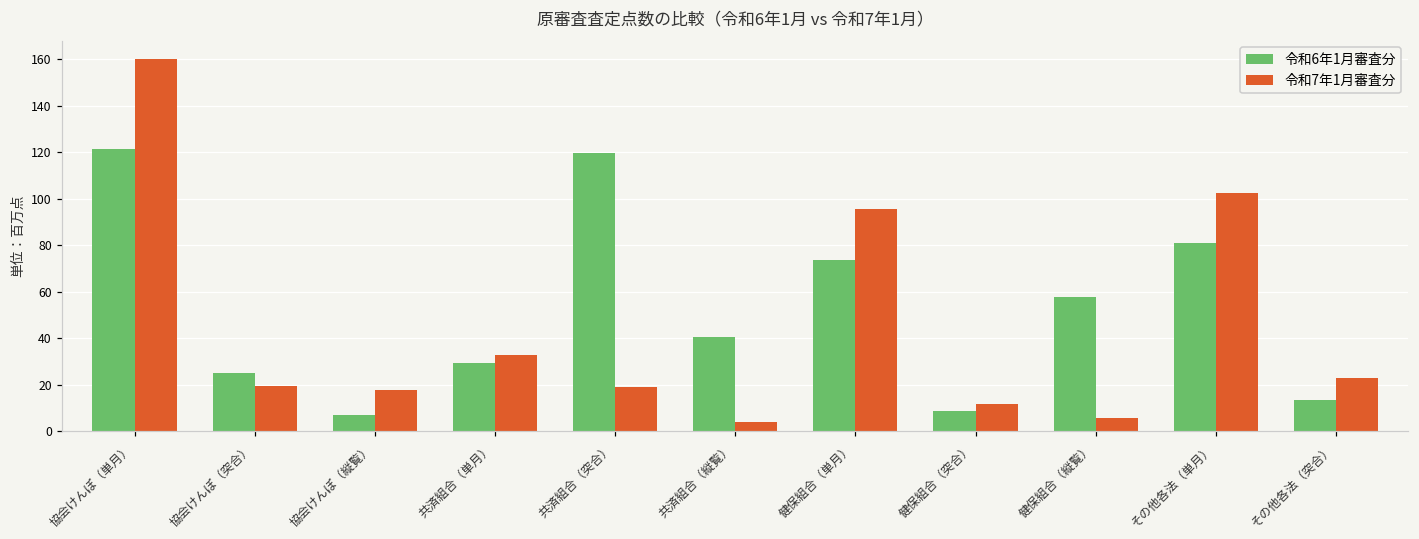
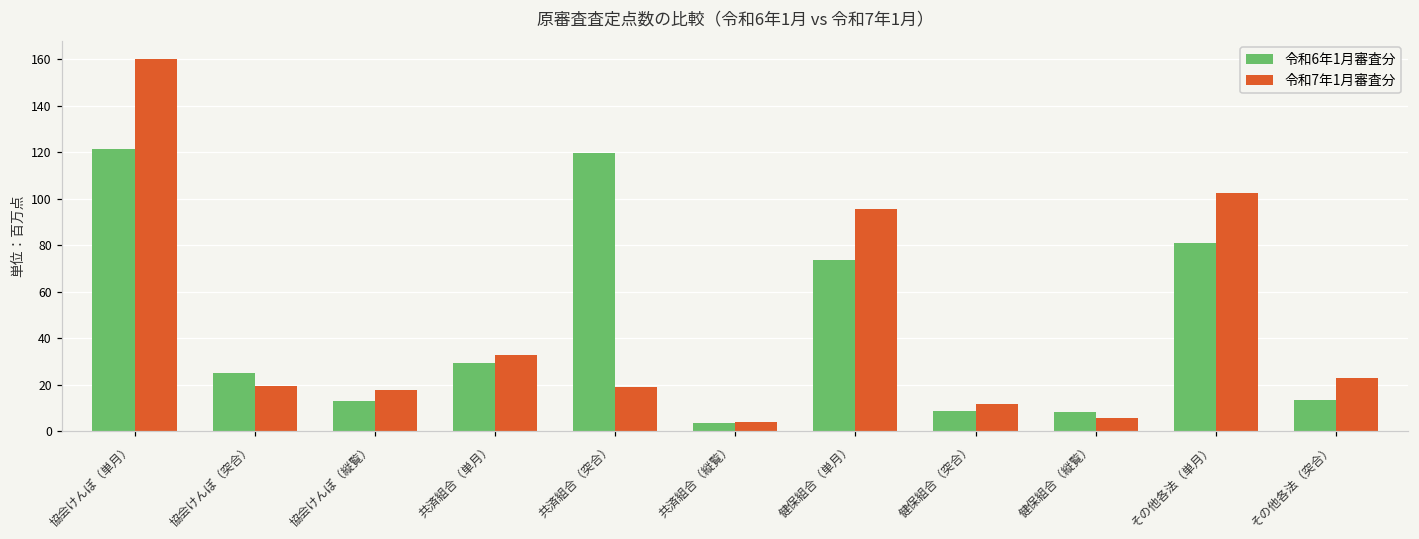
令和6年1月審査分, 協会けんぽ（縦覧）: 7 -> 13
令和6年1月審査分, 共済組合（縦覧）: 40 -> 3
令和6年1月審査分, 健保組合（縦覧）: 58 -> 8
